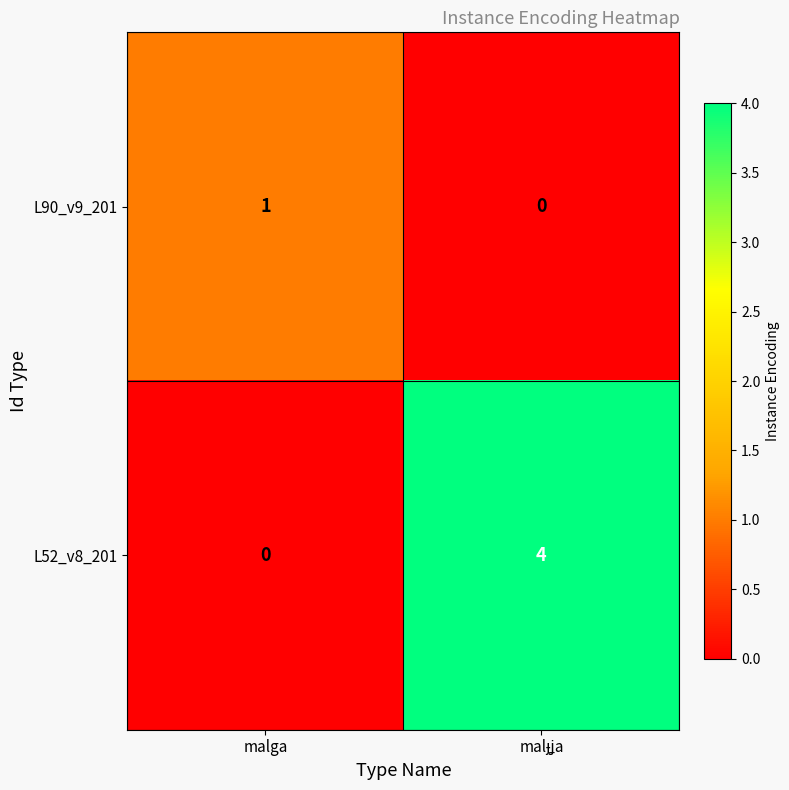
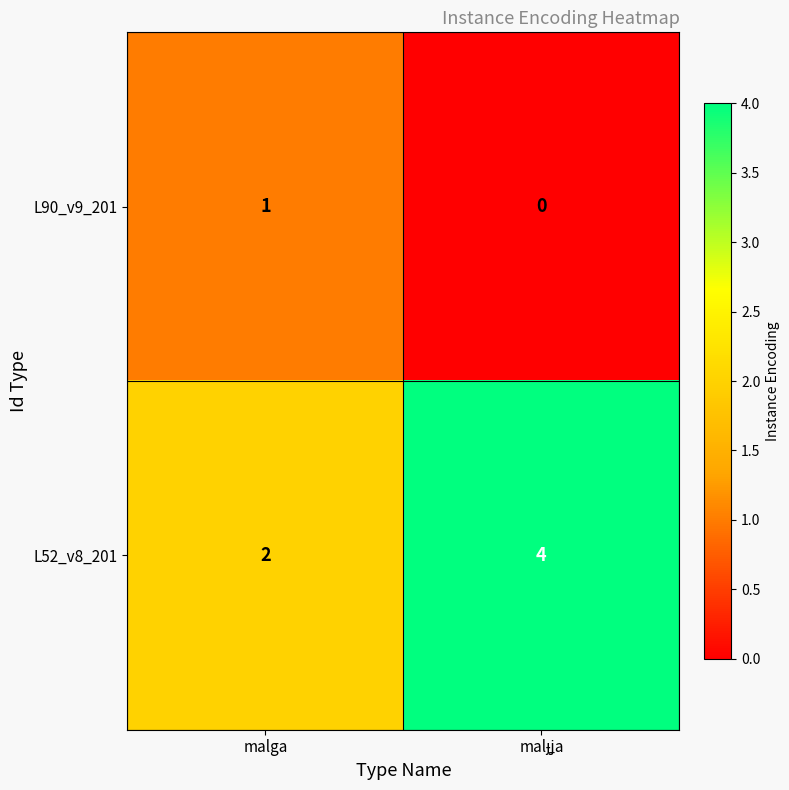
L52_v8_201, malga: 0 -> 2
